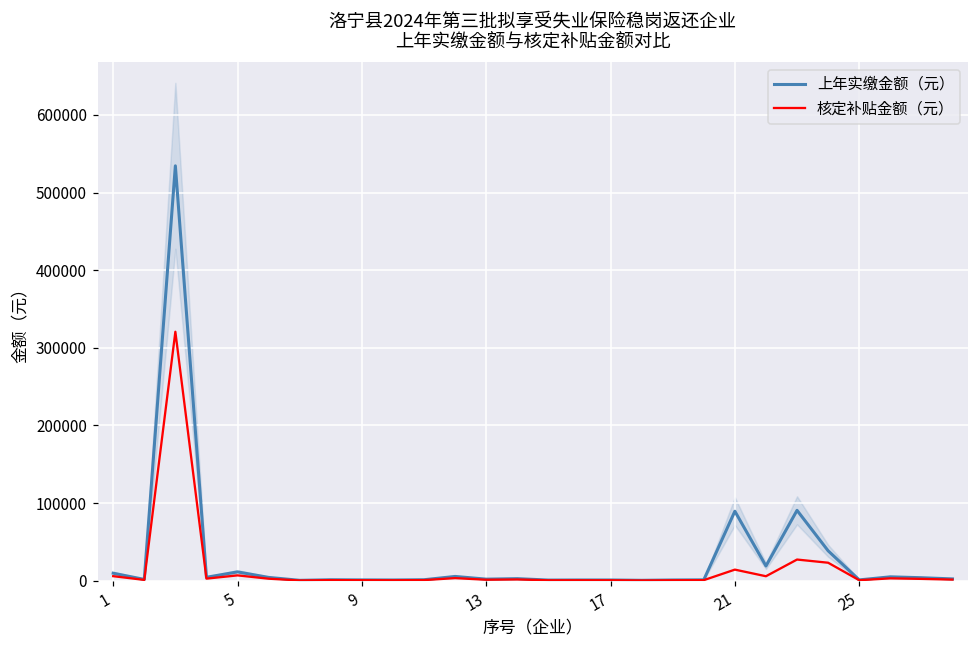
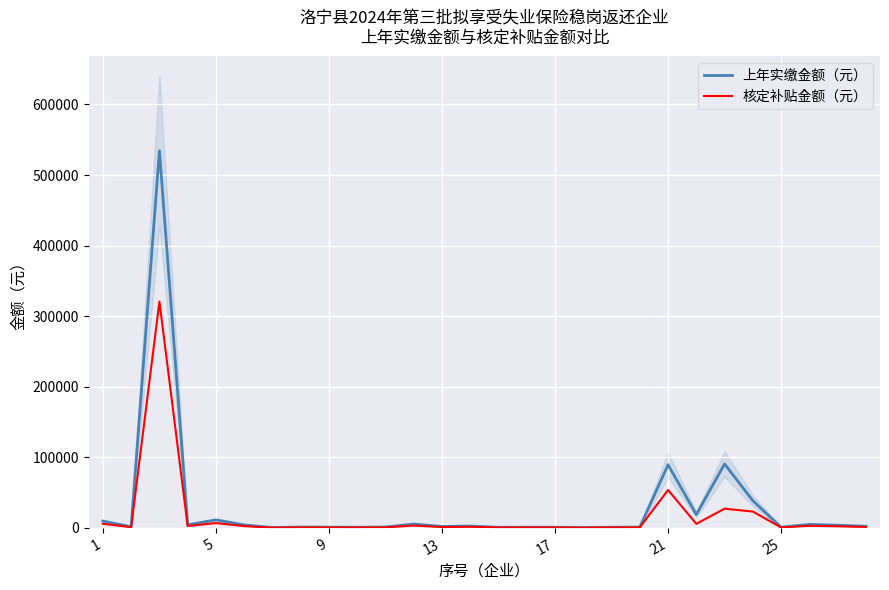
核定补贴金额（元）, 21: 10000 -> 50000
